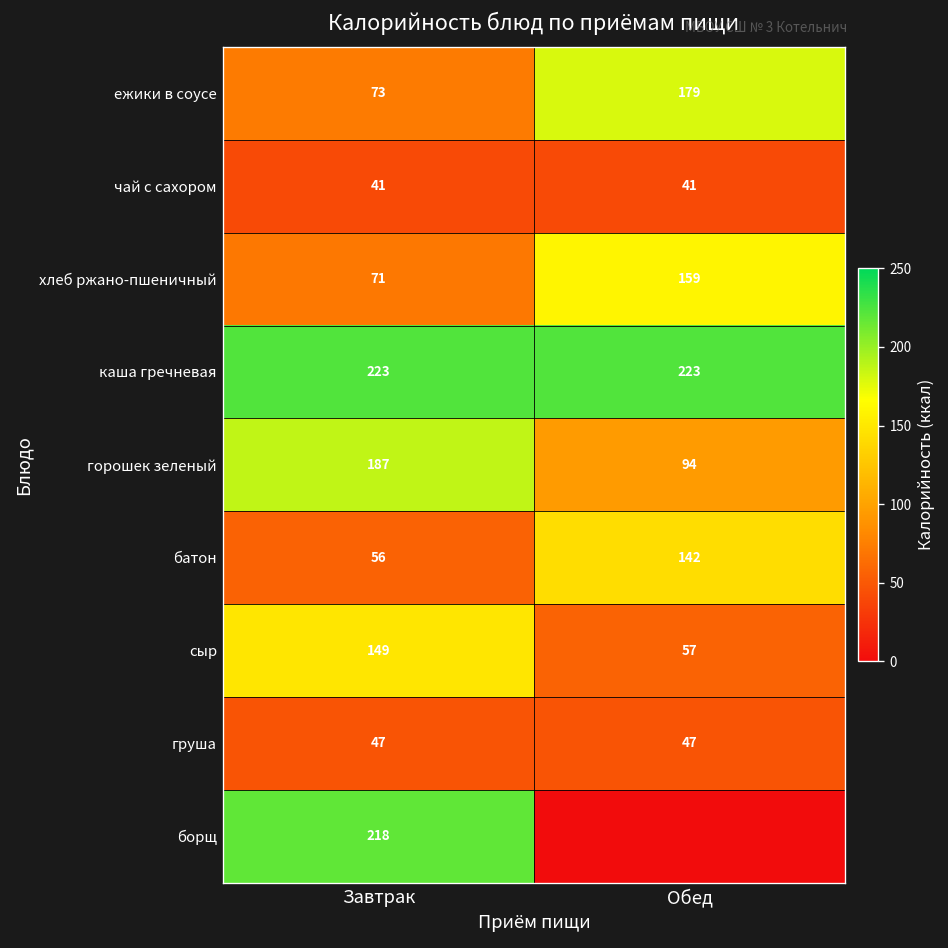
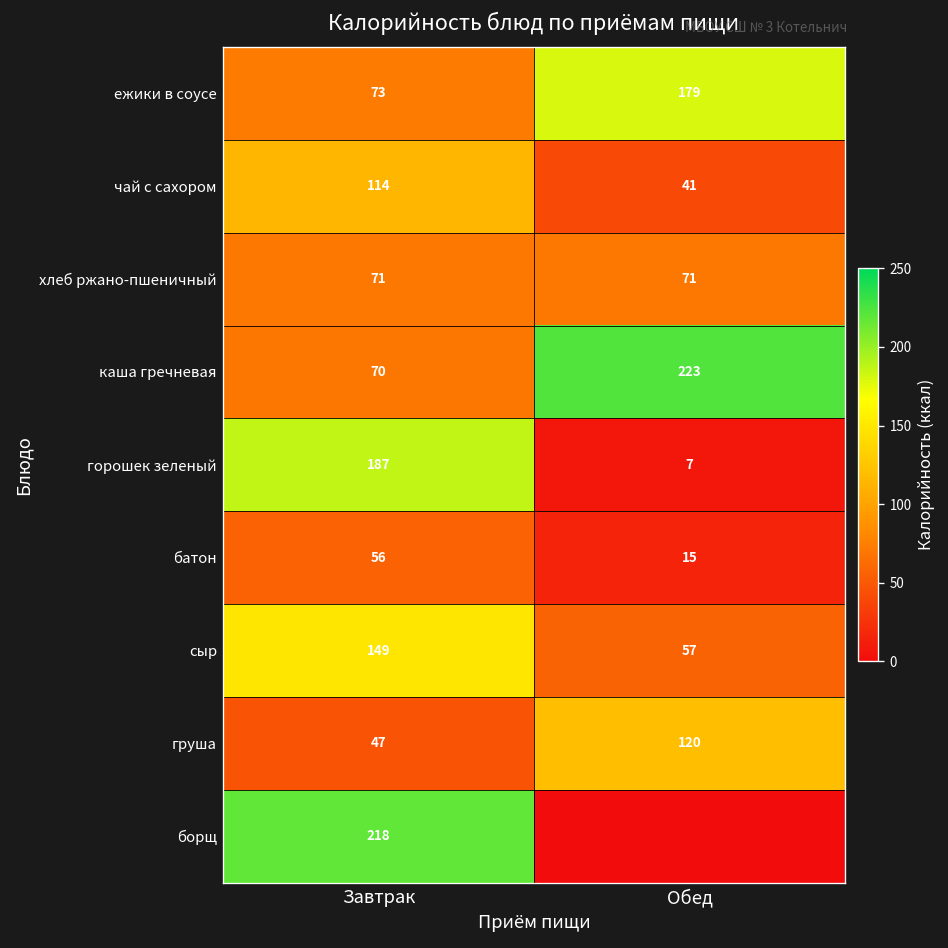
чай с сахором, Завтрак: 41 -> 114
хлеб ржано-пшеничный, Обед: 159 -> 71
каша гречневая, Завтрак: 223 -> 70
горошек зеленый, Обед: 94 -> 7
батон, Обед: 142 -> 15
груша, Обед: 47 -> 120
